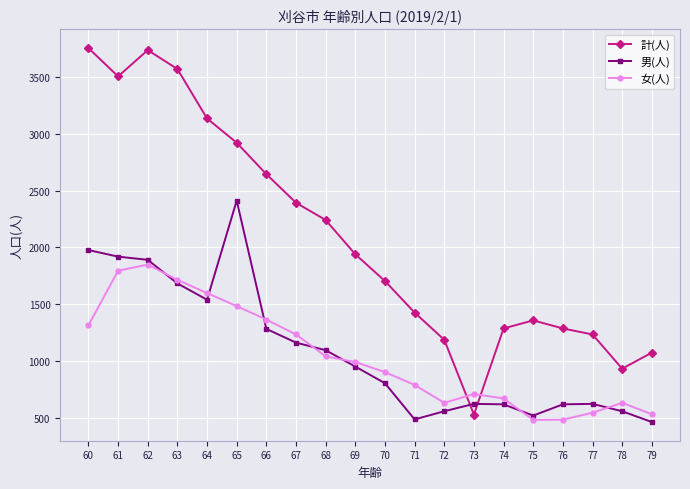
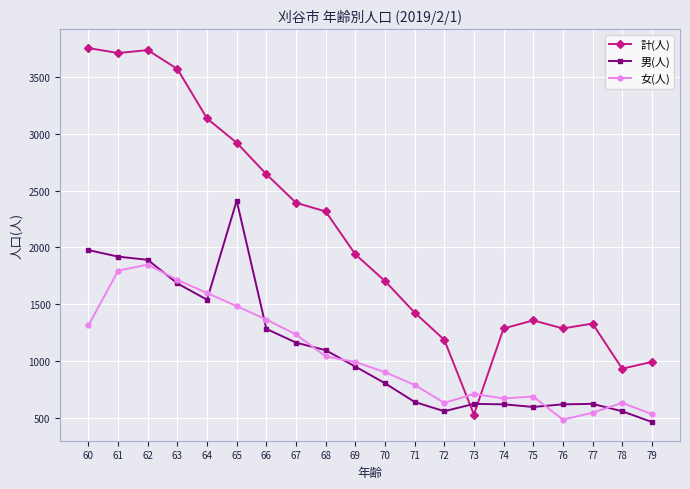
計(人), 61: 3510 -> 3710
計(人), 68: 2240 -> 2320
男(人), 71: 480 -> 640
男(人), 75: 520 -> 590
女(人), 75: 480 -> 690
計(人), 77: 1230 -> 1330
計(人), 79: 1070 -> 990
